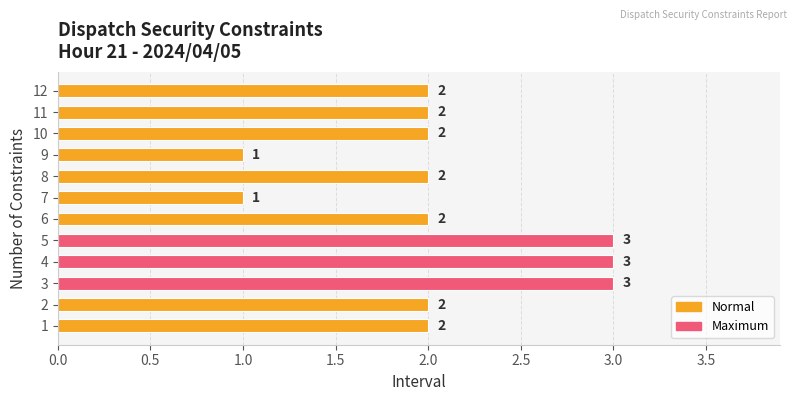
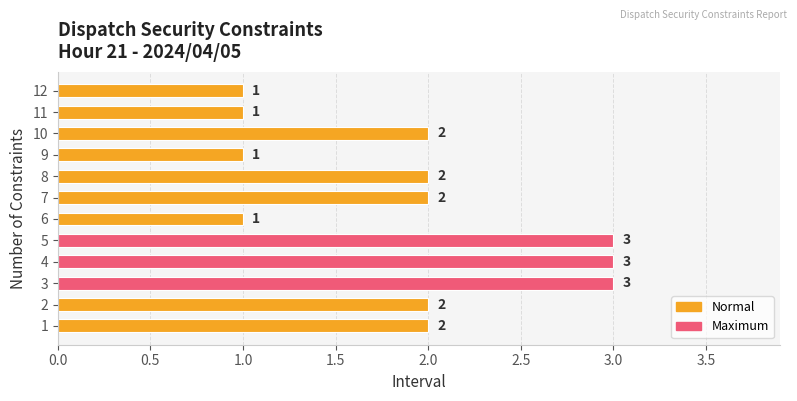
12: 2 -> 1
11: 2 -> 1
7: 1 -> 2
6: 2 -> 1
